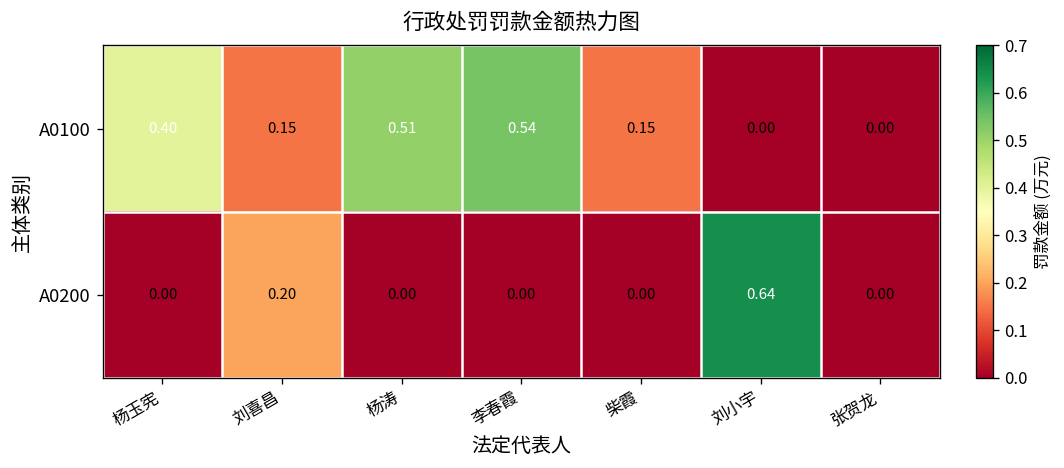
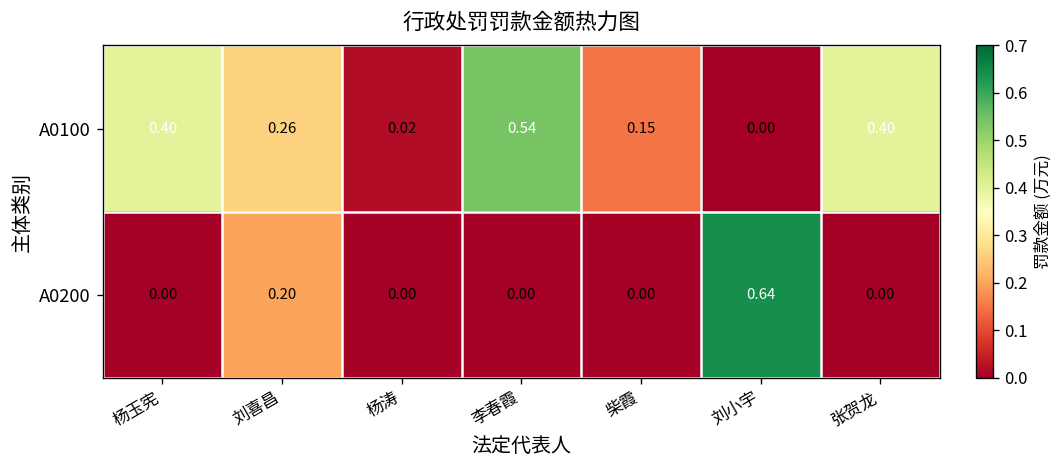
A0100, 刘喜昌: 0.15 -> 0.26
A0100, 杨涛: 0.51 -> 0.02
A0100, 张贺龙: 0.00 -> 0.40
